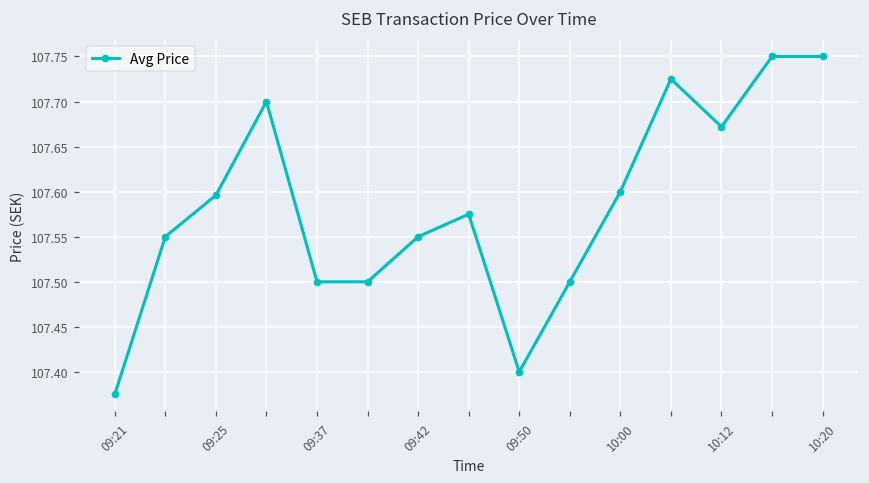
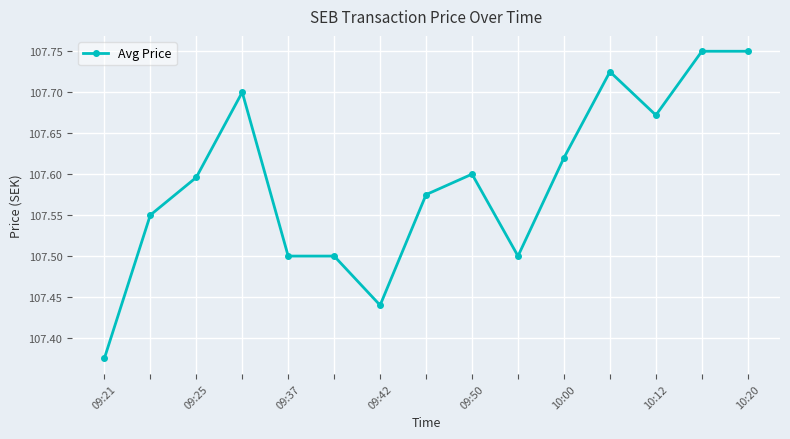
09:42: 107.55 -> 107.44
09:50: 107.4 -> 107.6
10:00: 107.60 -> 107.62
